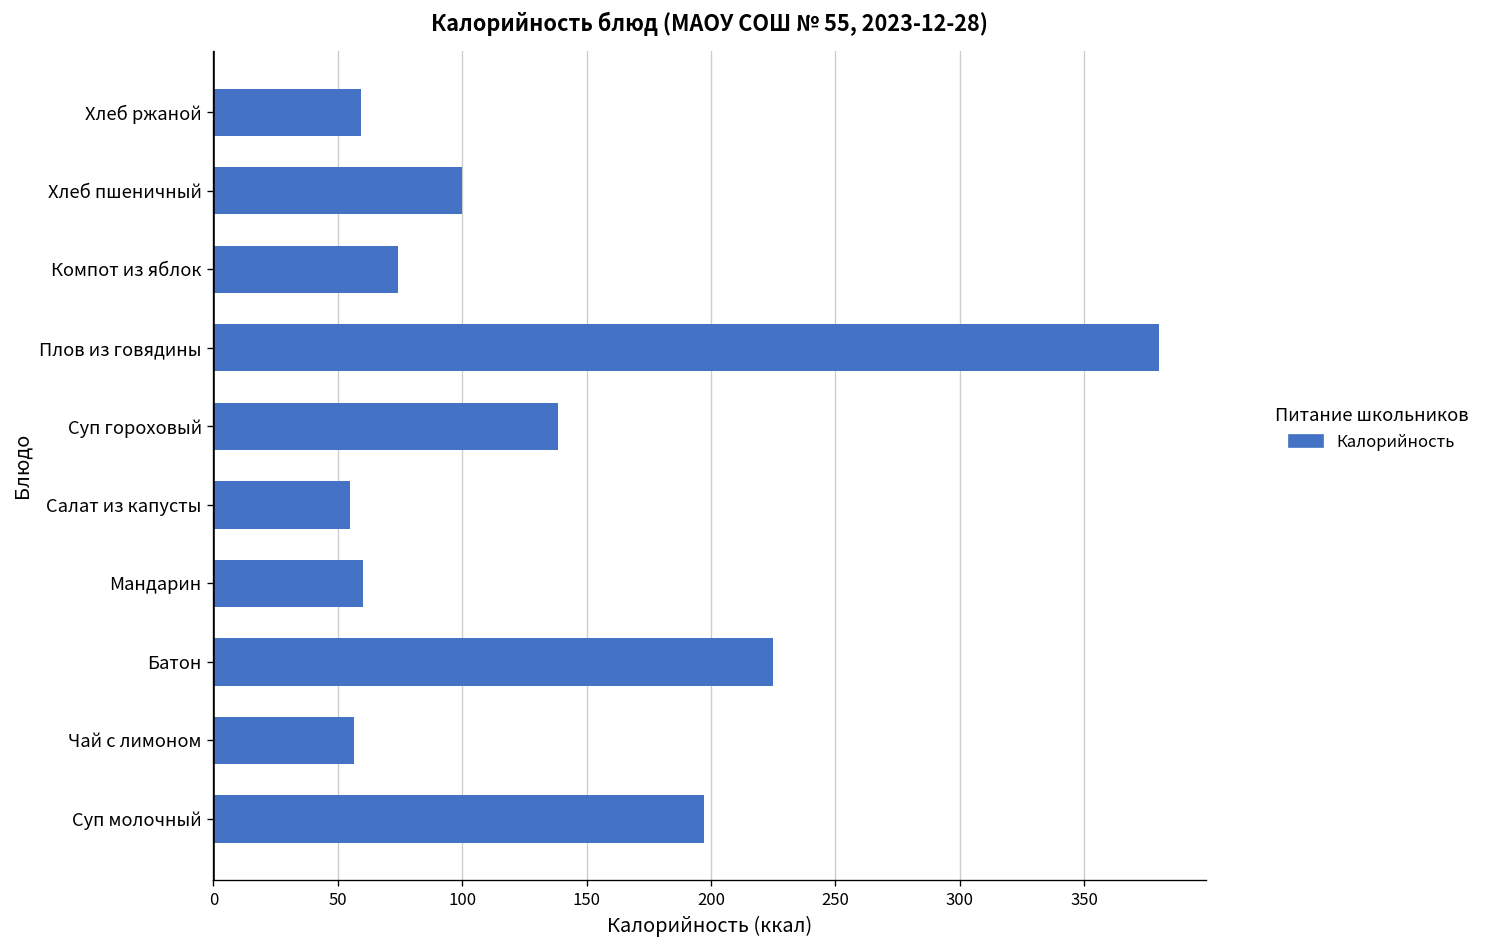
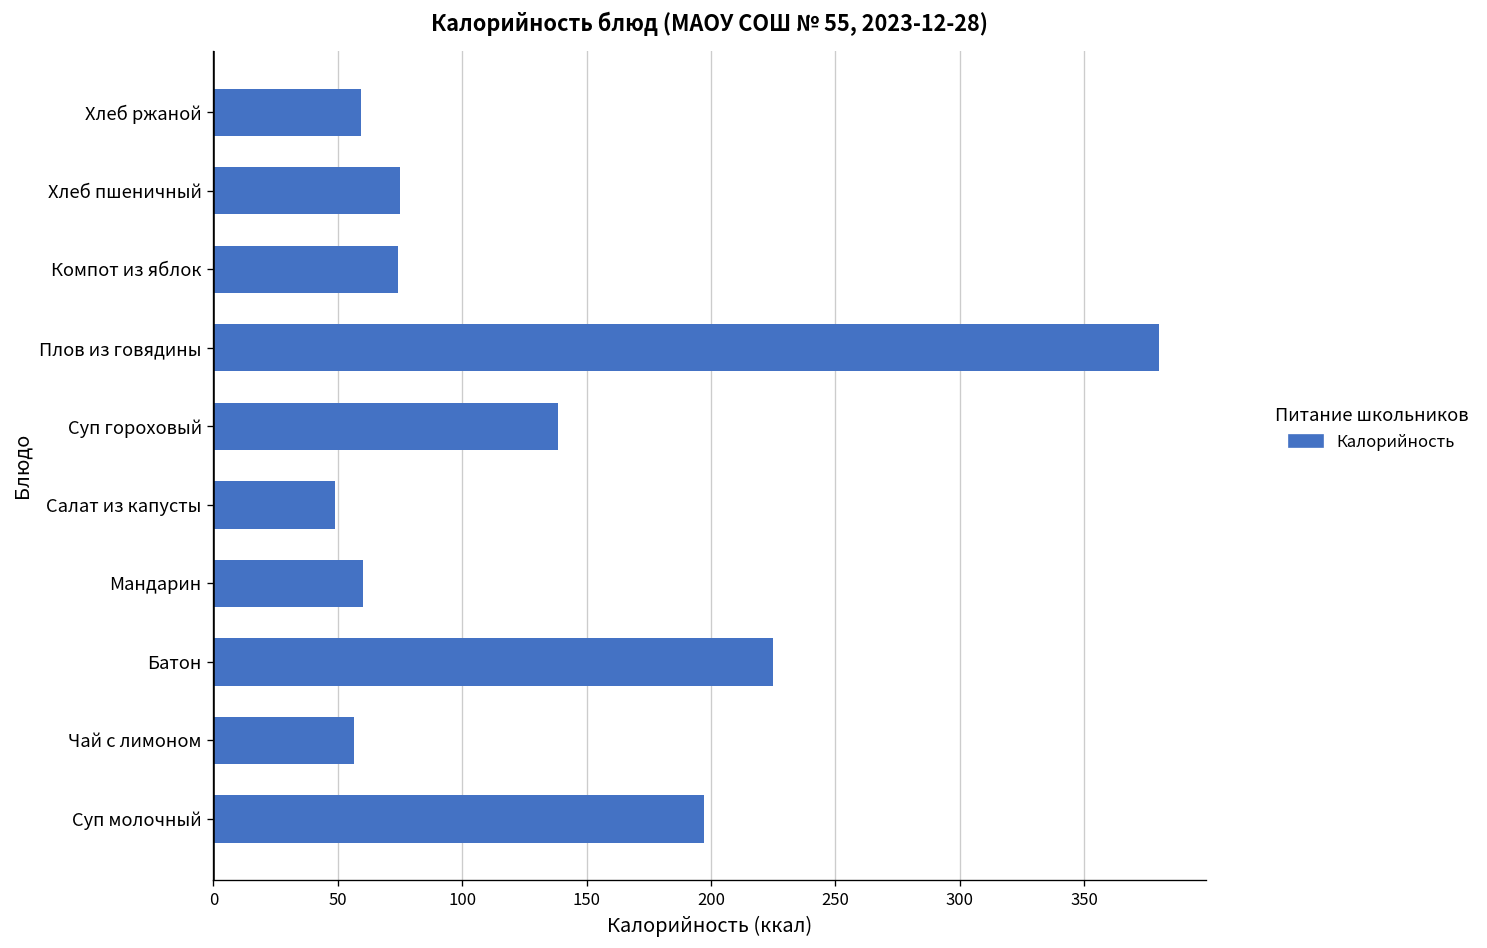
Хлеб пшеничный: 100 -> 75
Салат из капусты: 55 -> 49
